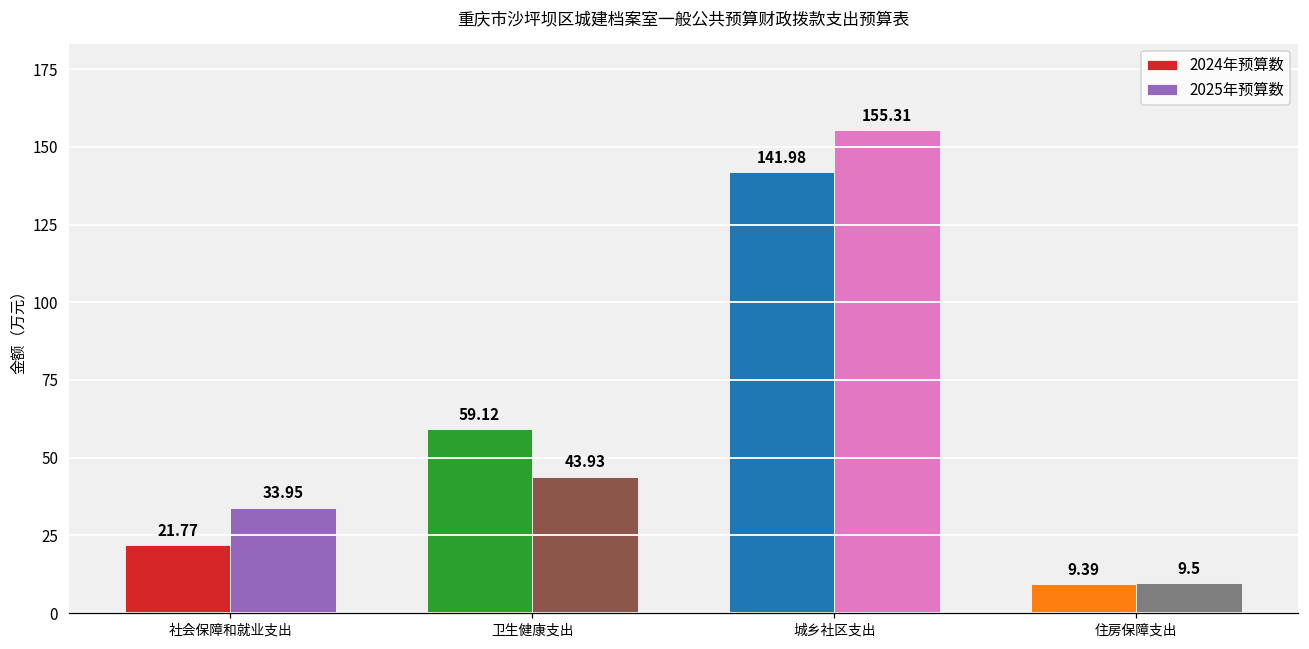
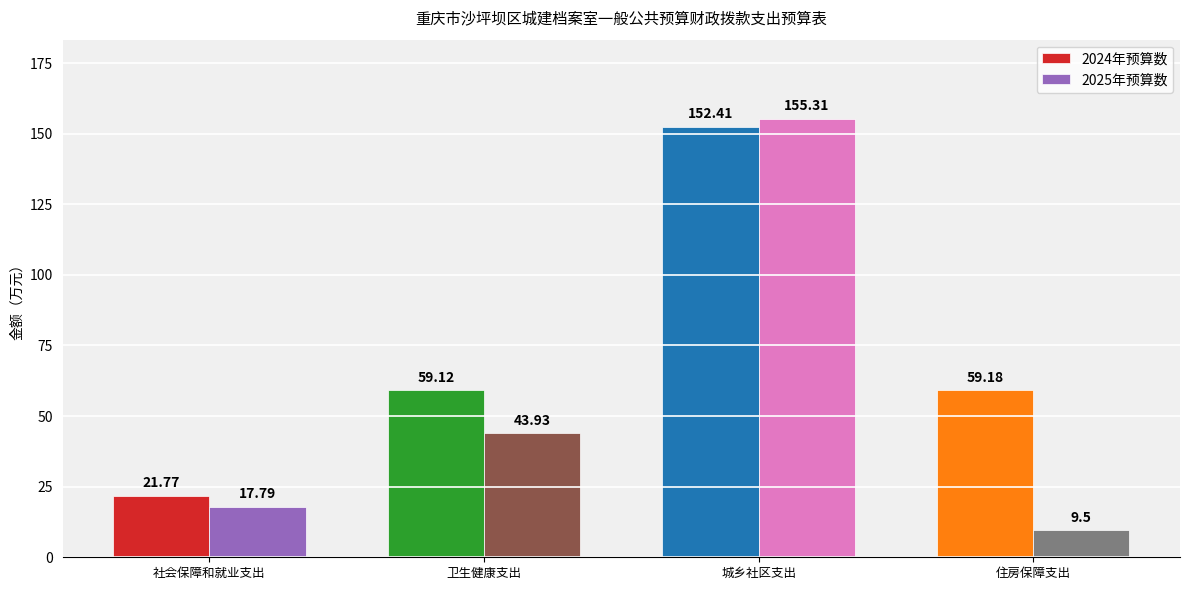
2025年预算数, 社会保障和就业支出: 33.95 -> 17.79
2024年预算数, 城乡社区支出: 141.98 -> 152.41
2024年预算数, 住房保障支出: 9.39 -> 59.18
